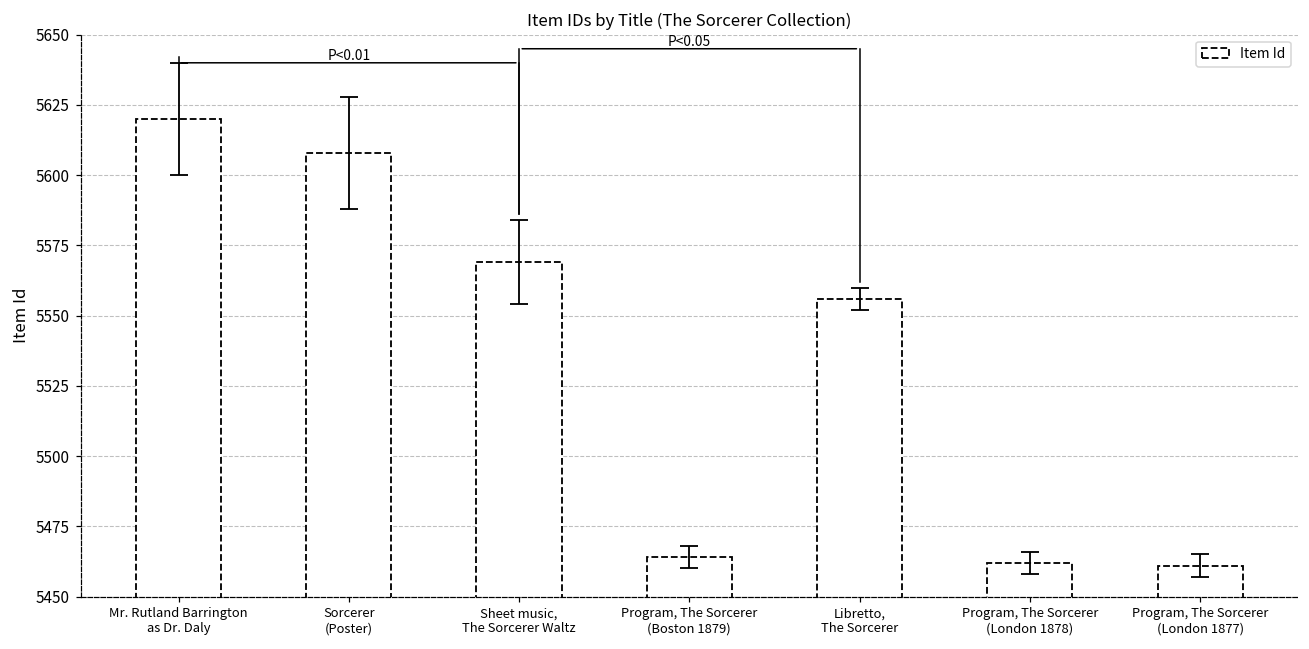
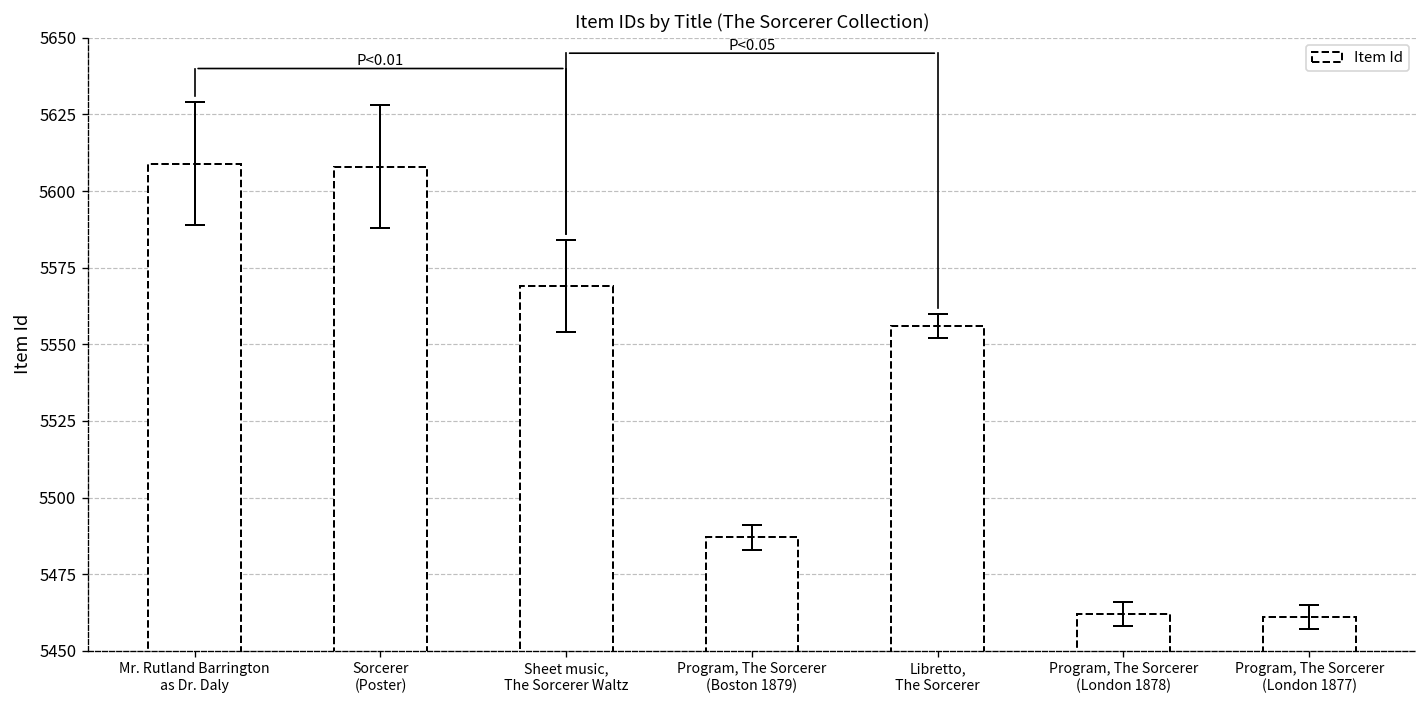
Item Id, Mr. Rutland Barrington as Dr. Daly: 5620 -> 5609
Item Id, Program, The Sorcerer (Boston 1879): 5464 -> 5487
